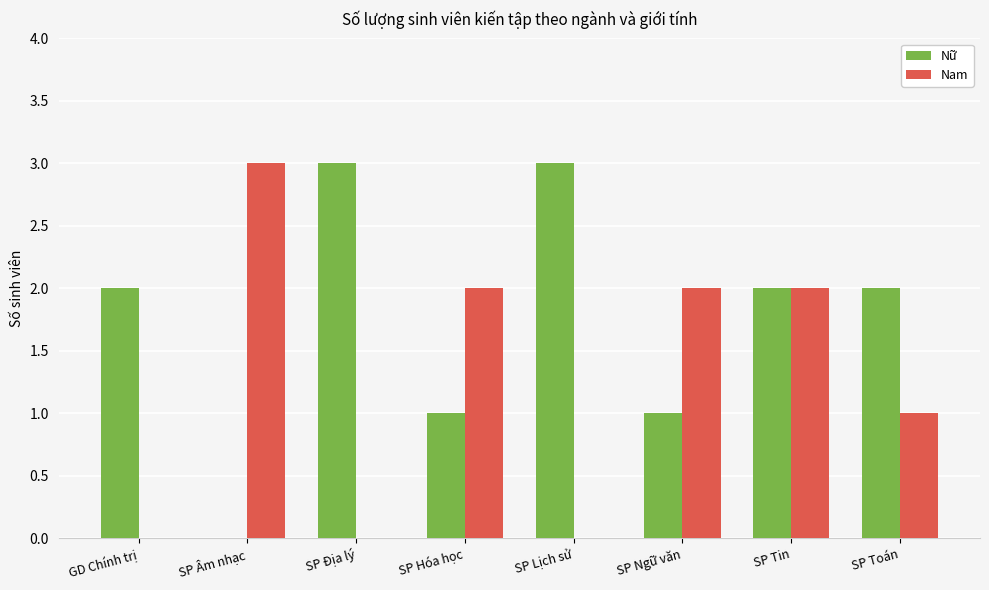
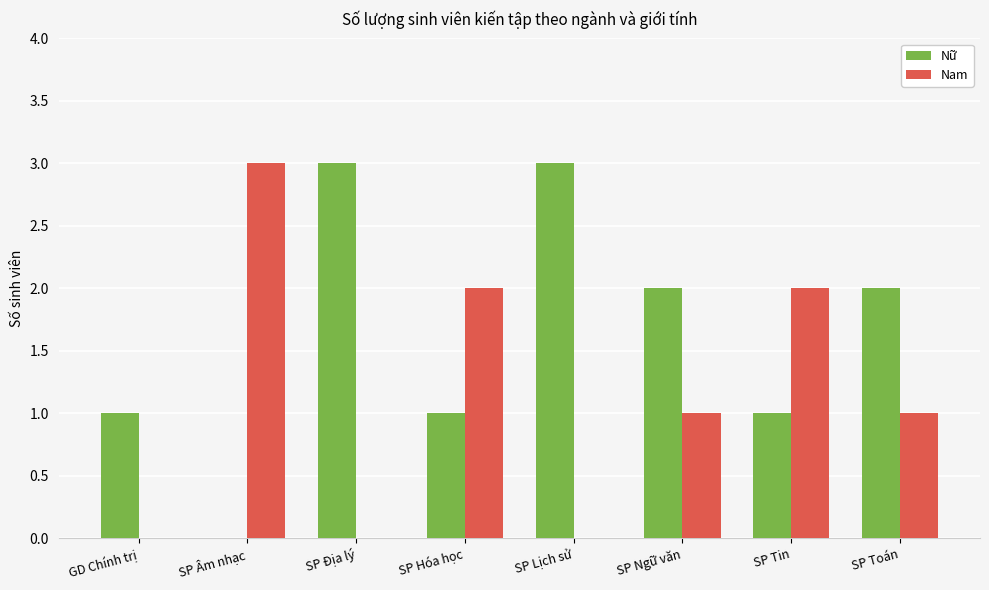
Nữ, GD Chính trị: 2 -> 1
Nữ, SP Ngữ văn: 1 -> 2
Nam, SP Ngữ văn: 2 -> 1
Nữ, SP Tin: 2 -> 1
